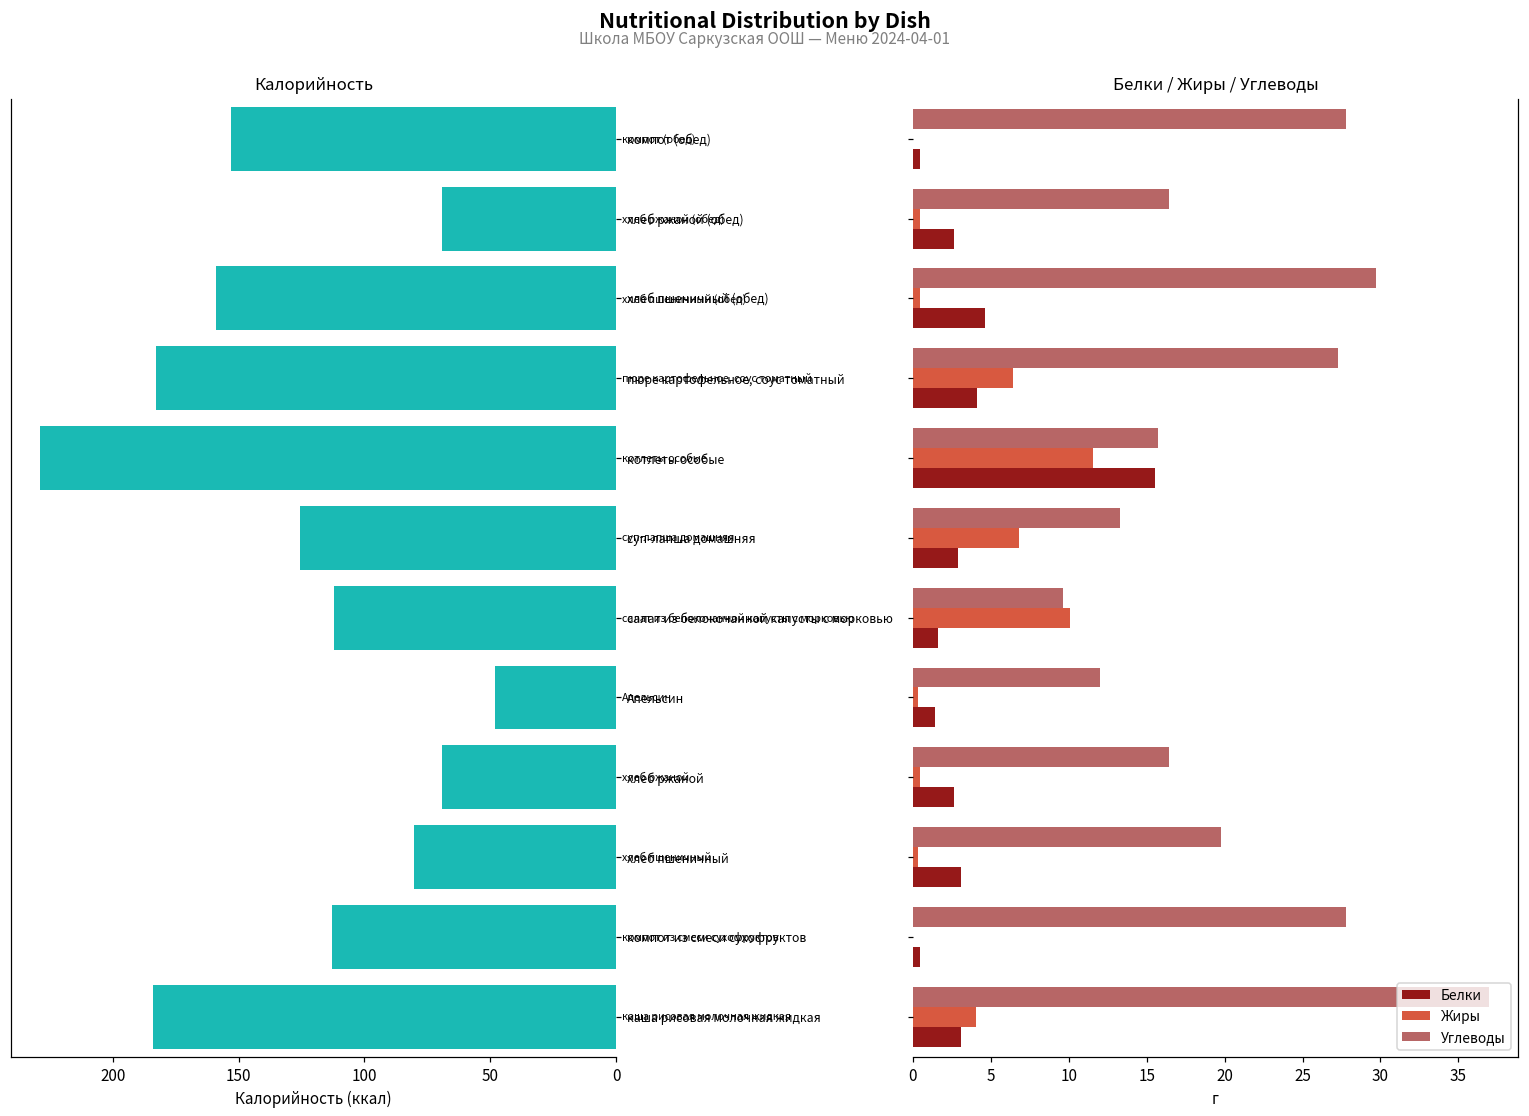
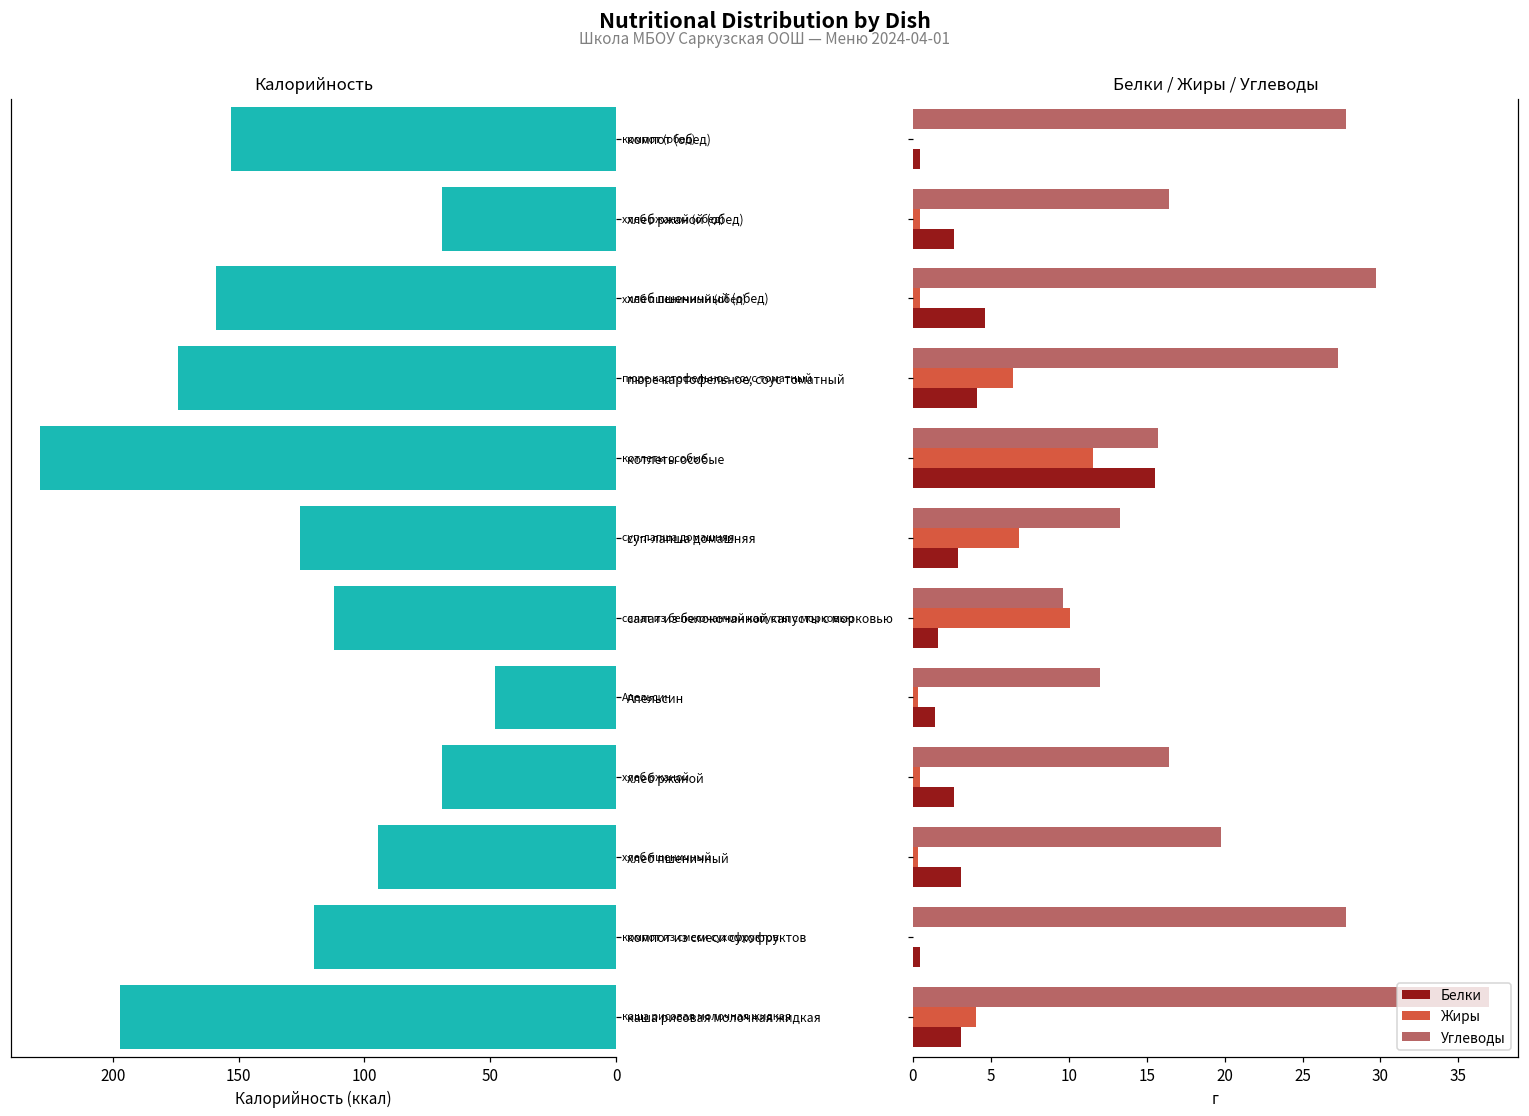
Калорийность, пюре картофельное, соус томатный: 183 -> 174
Калорийность, хлеб пшеничный: 80 -> 94
Калорийность, компот из смеси сухофруктов: 113 -> 120
Калорийность, каша рисовая молочная жидкая: 184 -> 197
